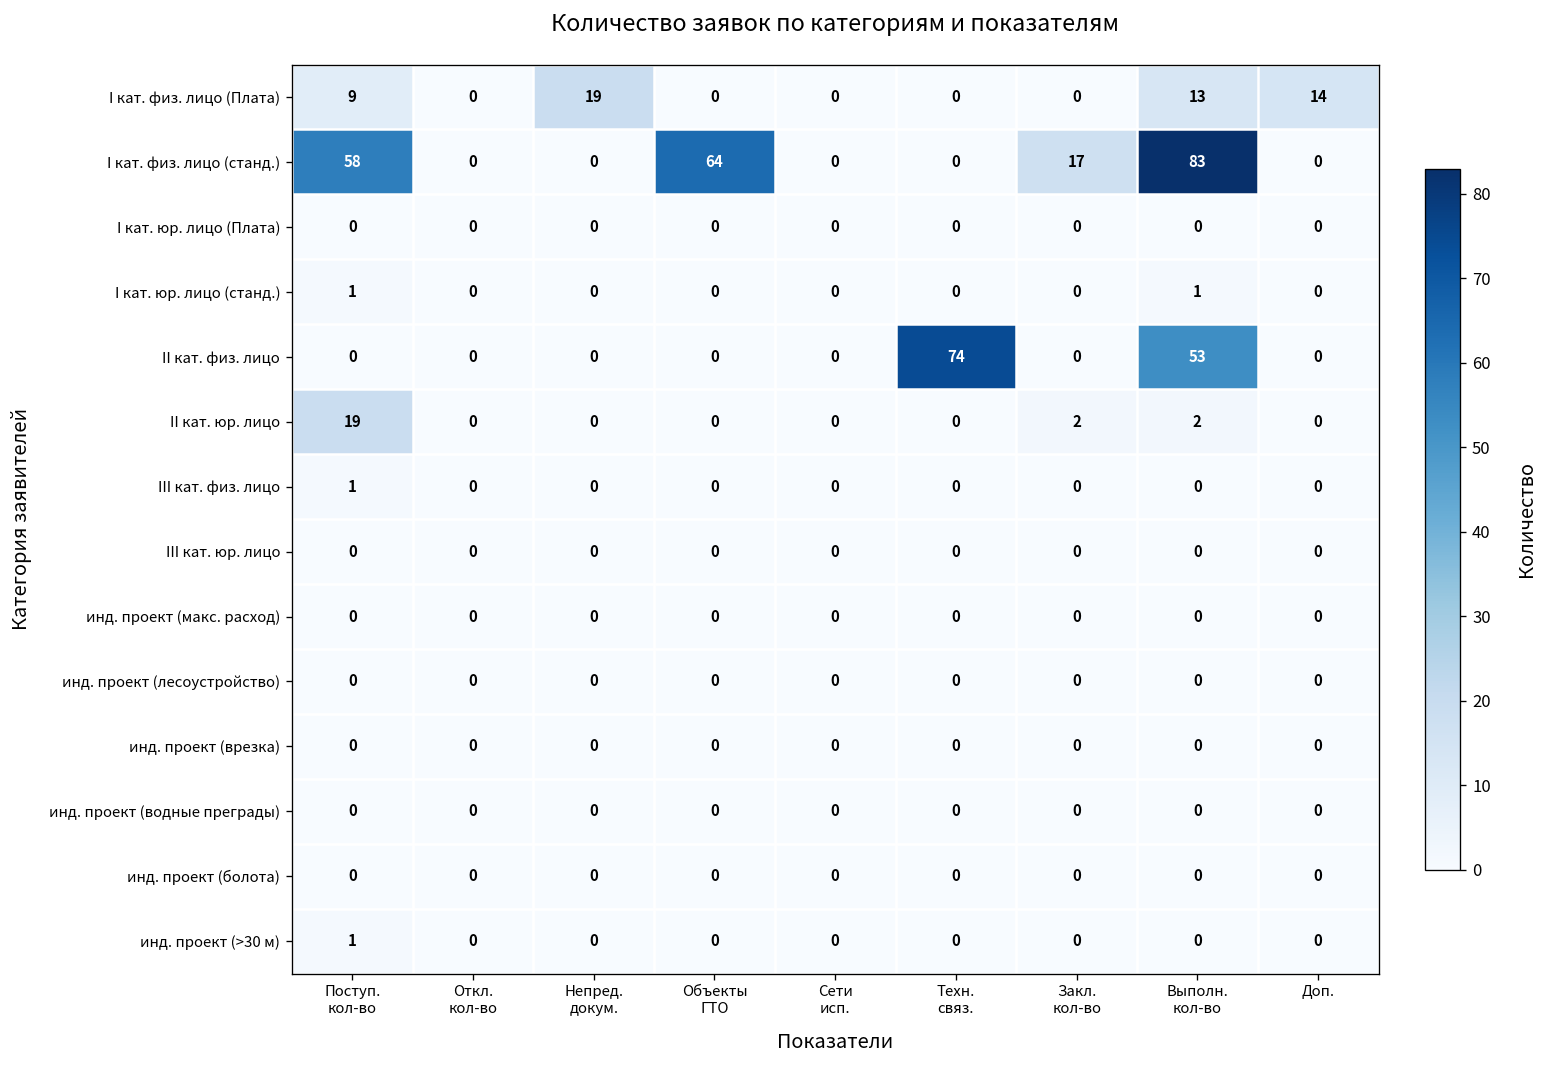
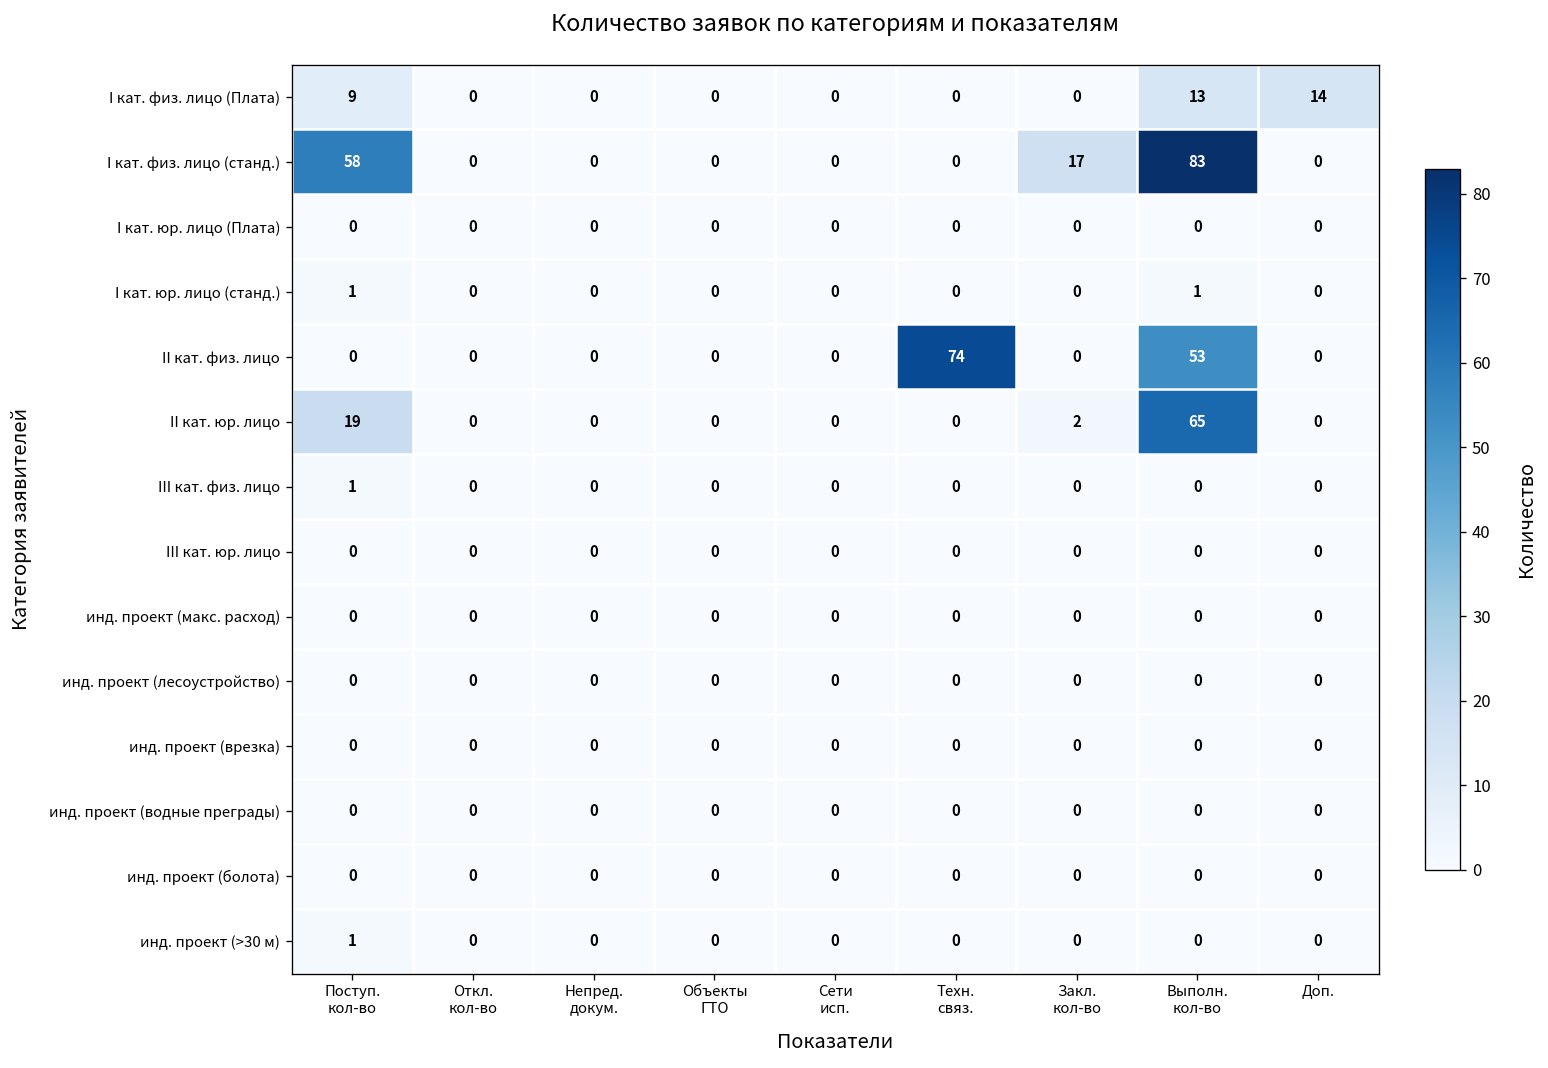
I кат. физ. лицо (Плата), Непред. докум.: 19 -> 0
I кат. физ. лицо (станд.), Объекты ГТО: 64 -> 0
II кат. юр. лицо, Выполн. кол-во: 2 -> 65
